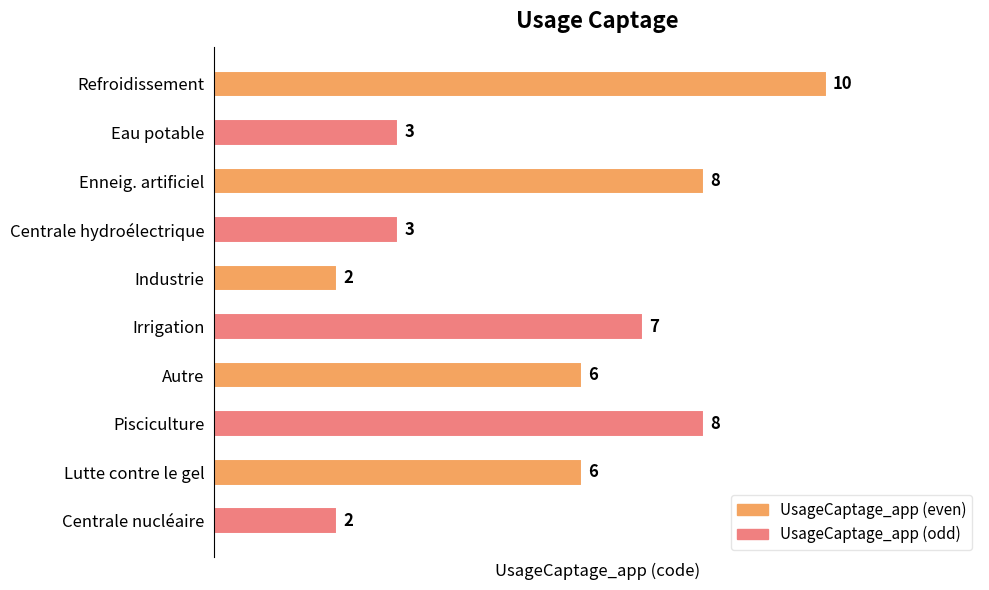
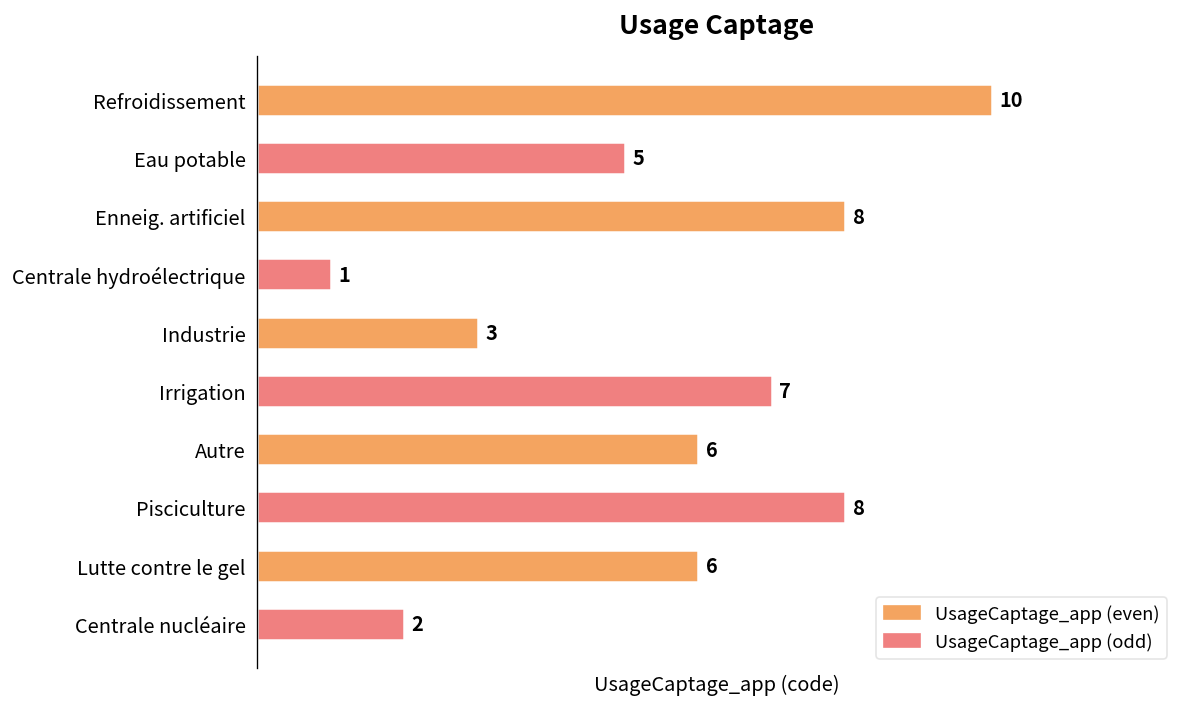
Eau potable: 3 -> 5
Centrale hydroélectrique: 3 -> 1
Industrie: 2 -> 3
